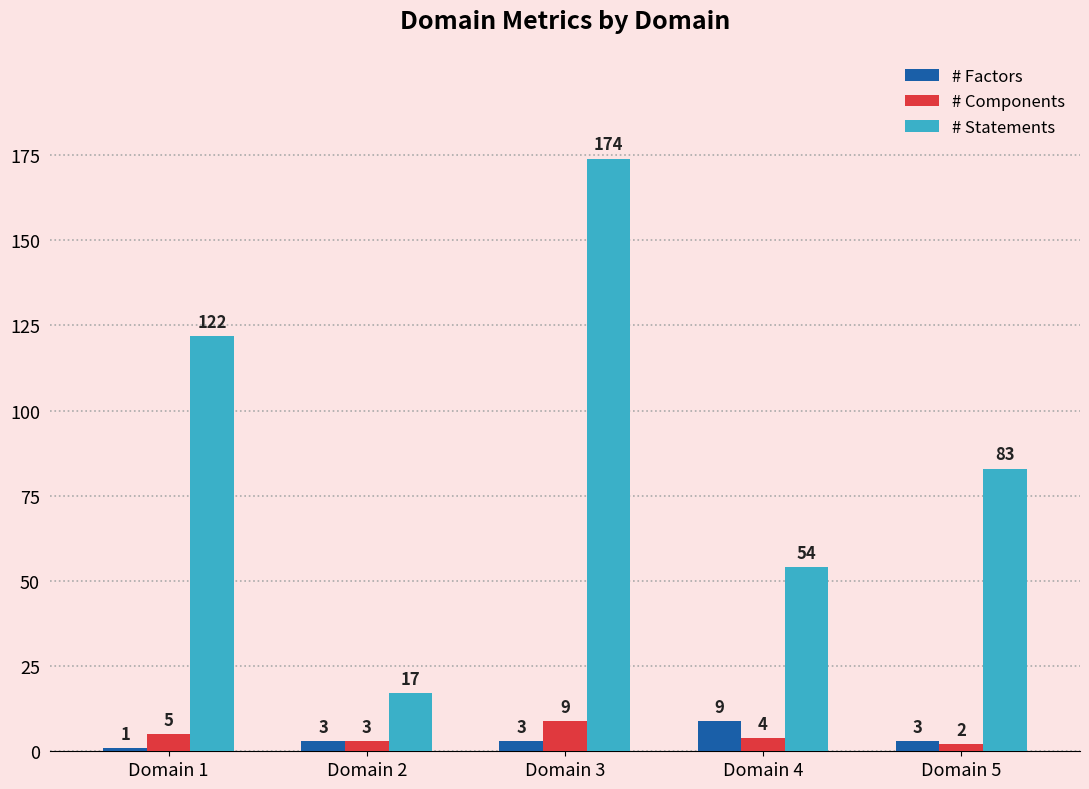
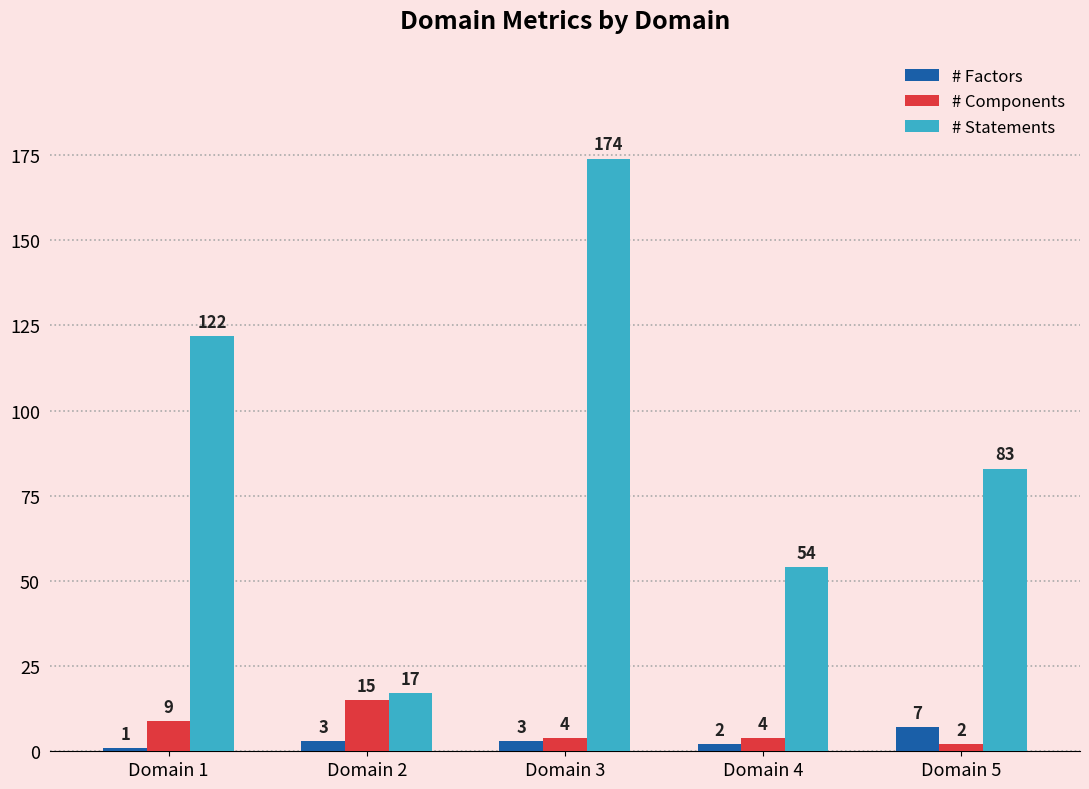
# Components, Domain 1: 5 -> 9
# Components, Domain 2: 3 -> 15
# Components, Domain 3: 9 -> 4
# Factors, Domain 4: 9 -> 2
# Factors, Domain 5: 3 -> 7
